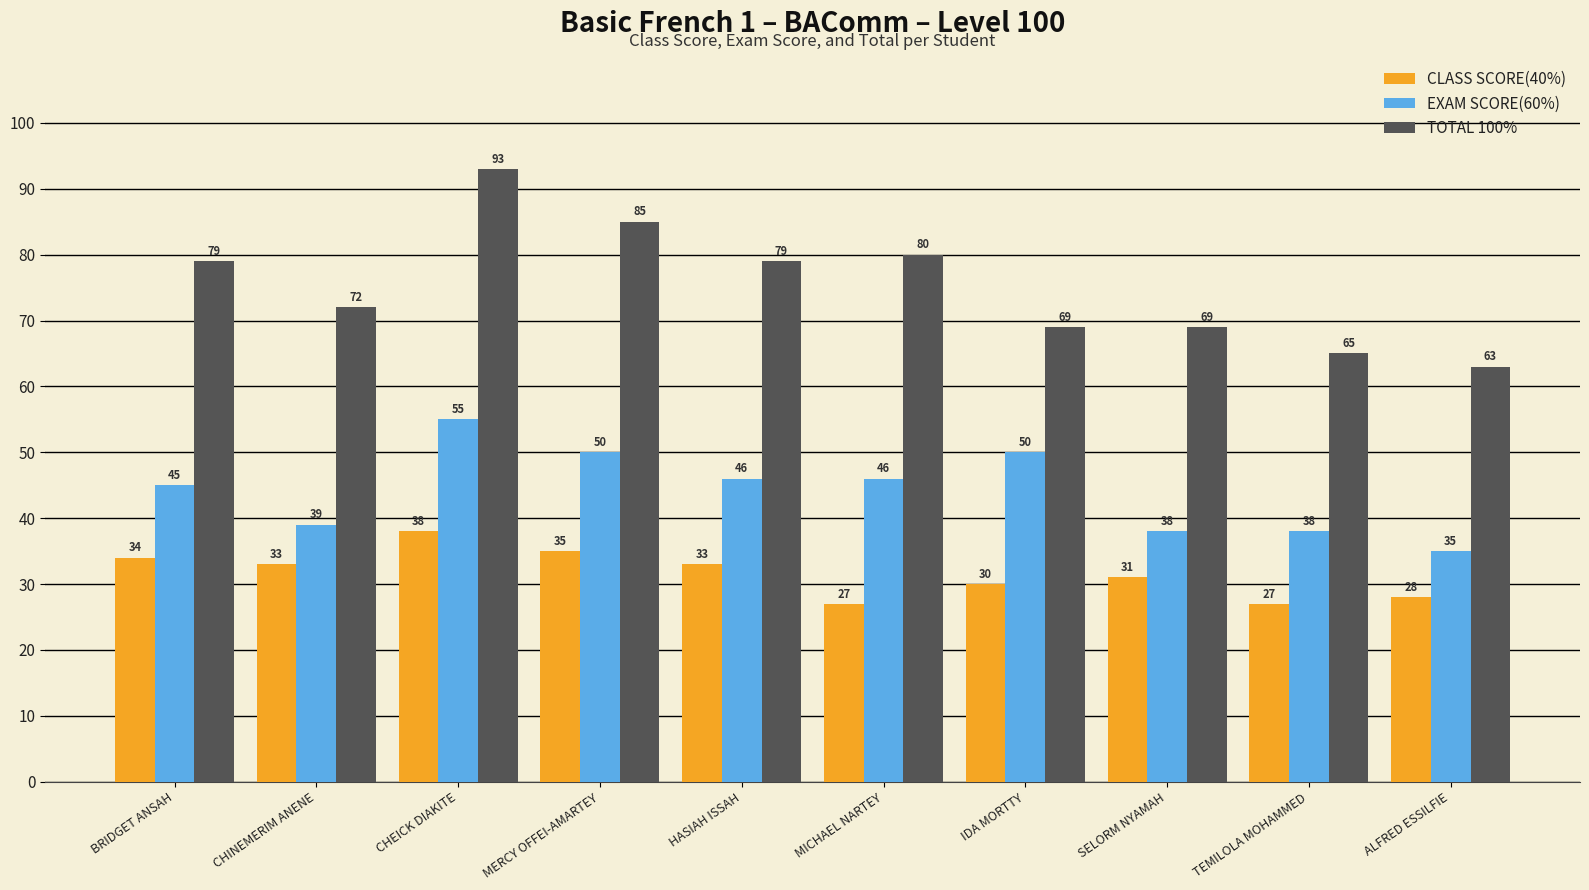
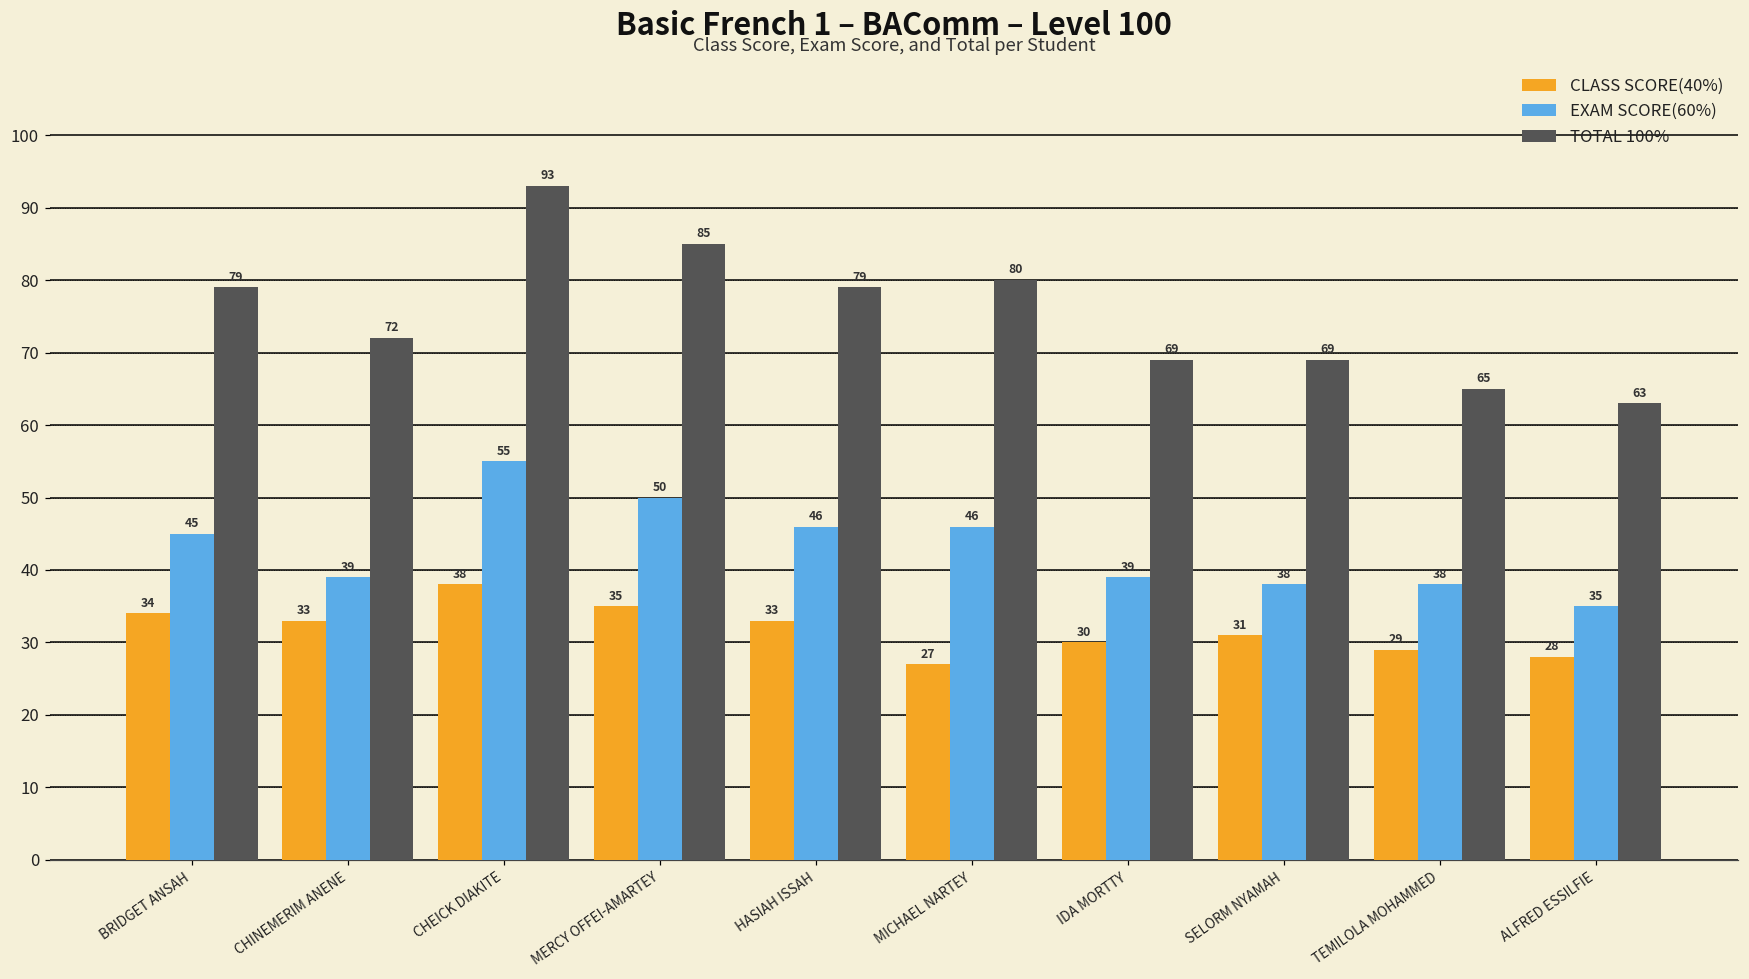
EXAM SCORE(60%), IDA MORTTY: 50 -> 39
CLASS SCORE(40%), TEMILOLA MOHAMMED: 27 -> 29
